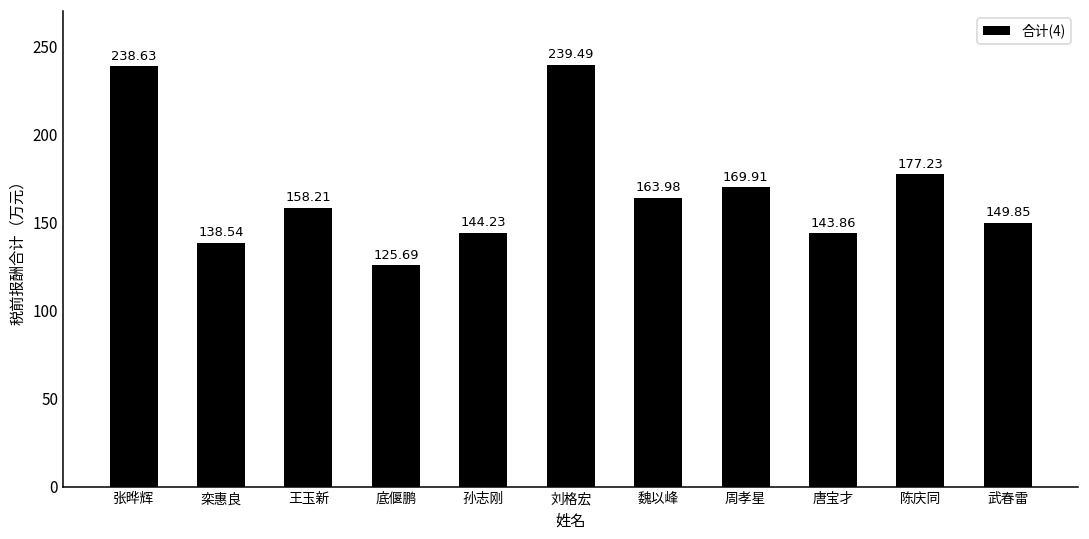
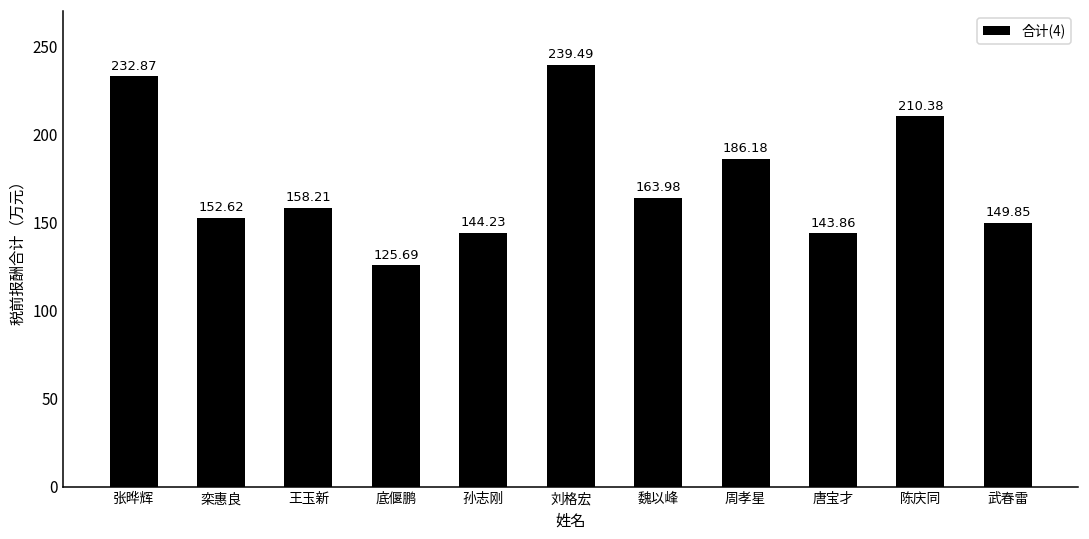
张晔辉: 238.63 -> 232.87
栾惠良: 138.54 -> 152.62
周孝星: 169.91 -> 186.18
陈庆同: 177.23 -> 210.38
